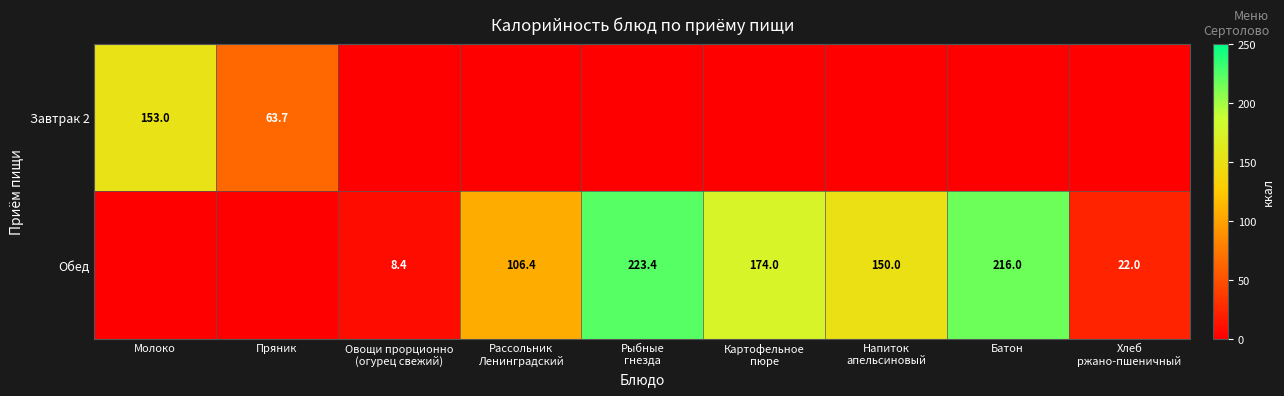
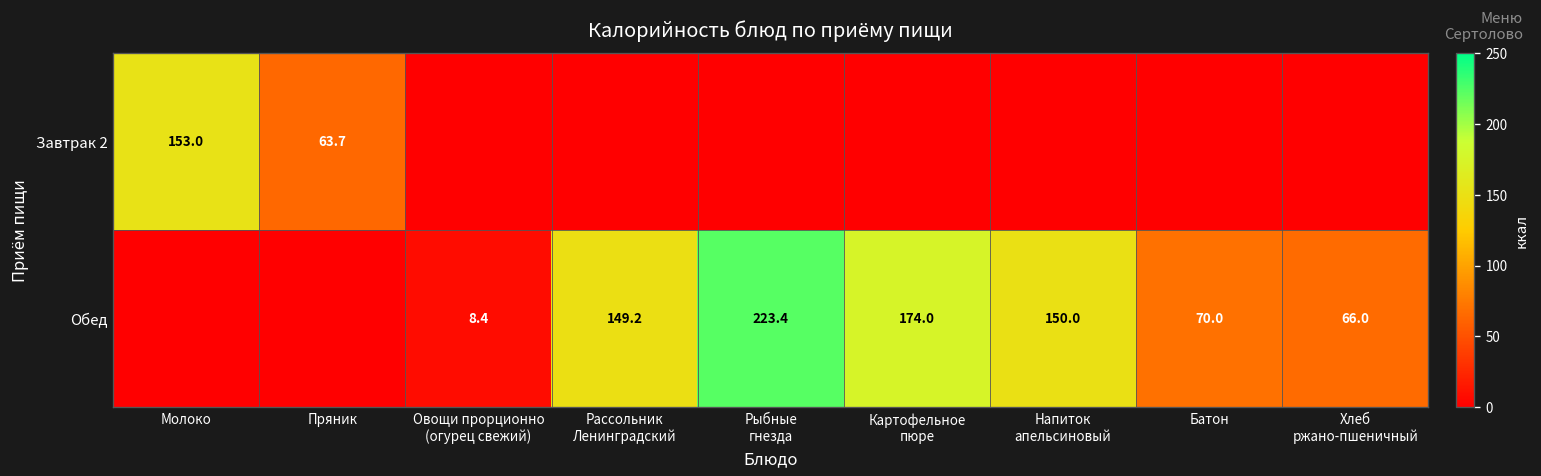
Обед, Рассольник Ленинградский: 106.4 -> 149.2
Обед, Батон: 216.0 -> 70.0
Обед, Хлеб ржано-пшеничный: 22.0 -> 66.0
